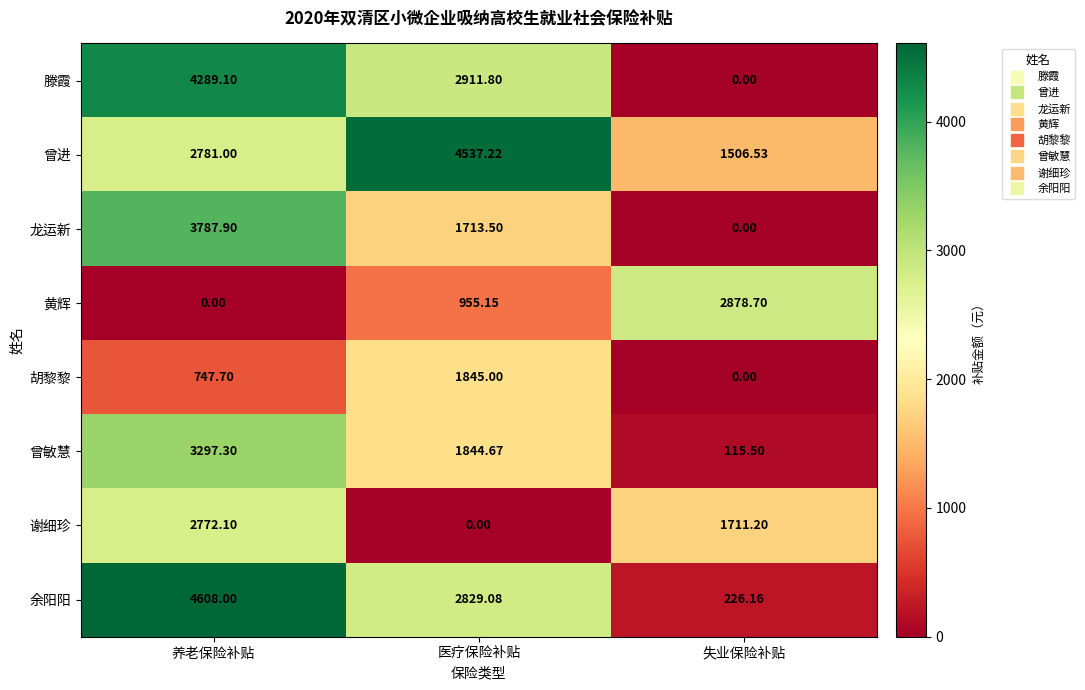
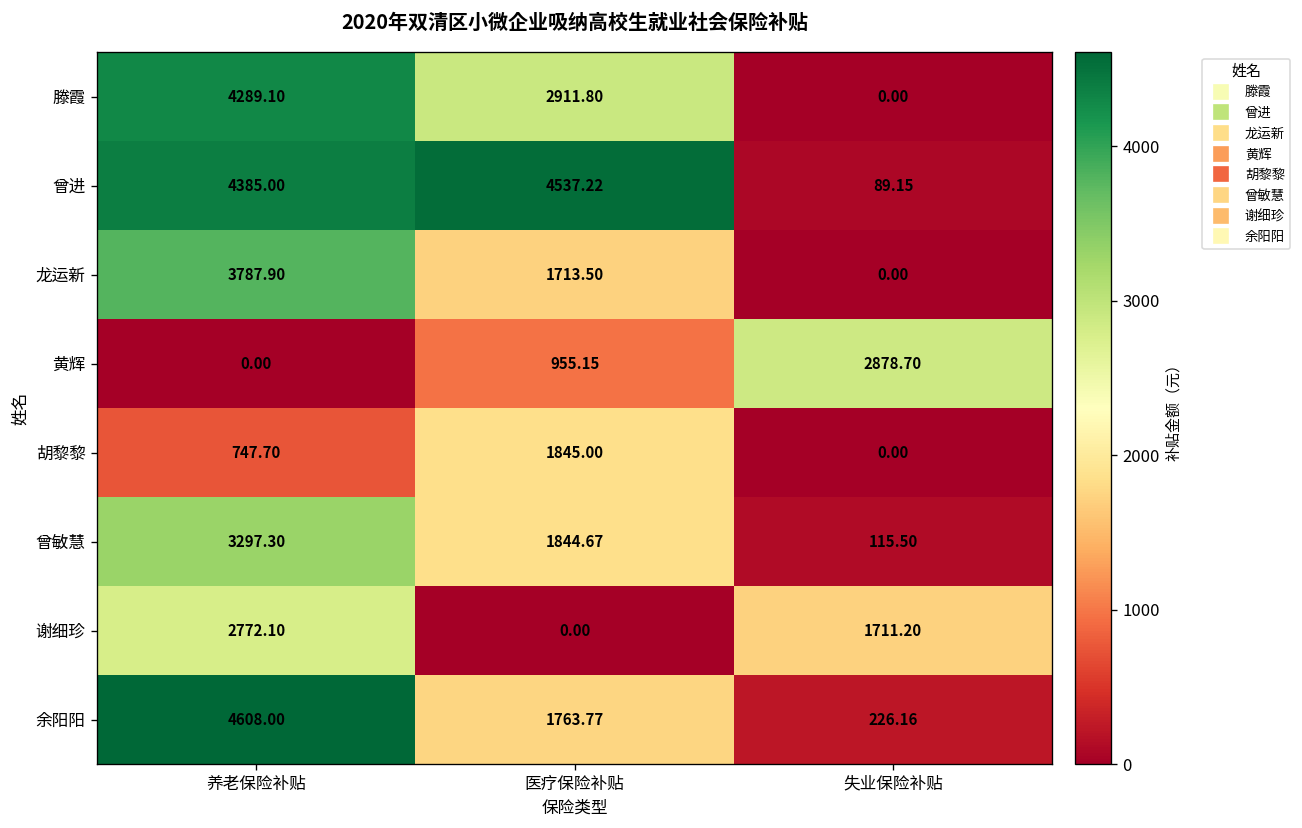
曾进, 养老保险补贴: 2781.00 -> 4385.00
曾进, 失业保险补贴: 1506.53 -> 89.15
余阳阳, 医疗保险补贴: 2829.08 -> 1763.77
